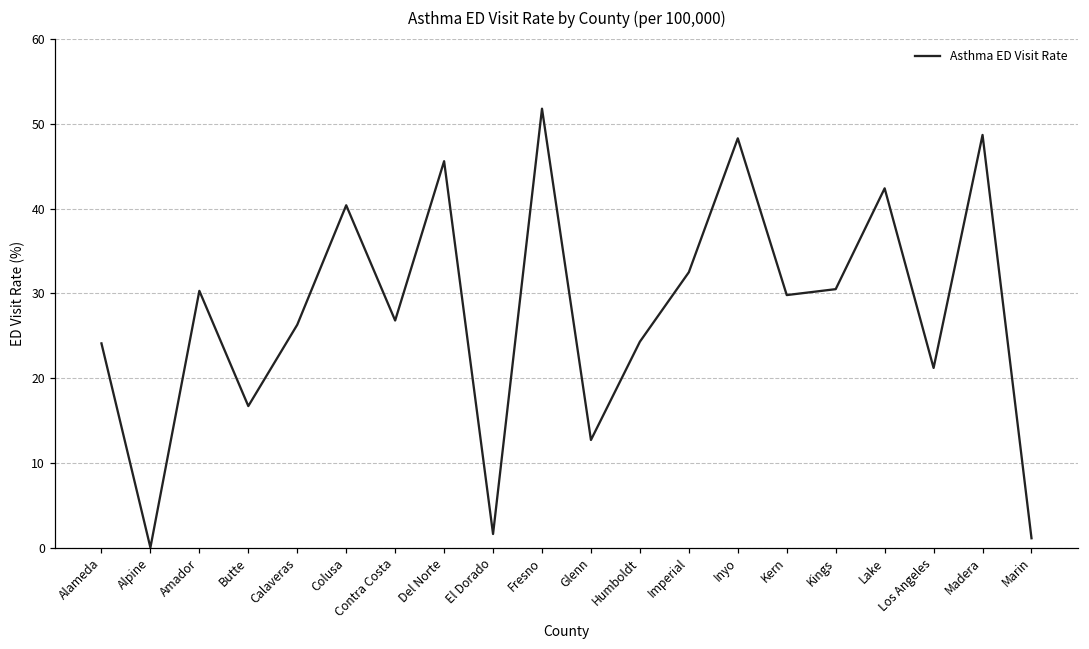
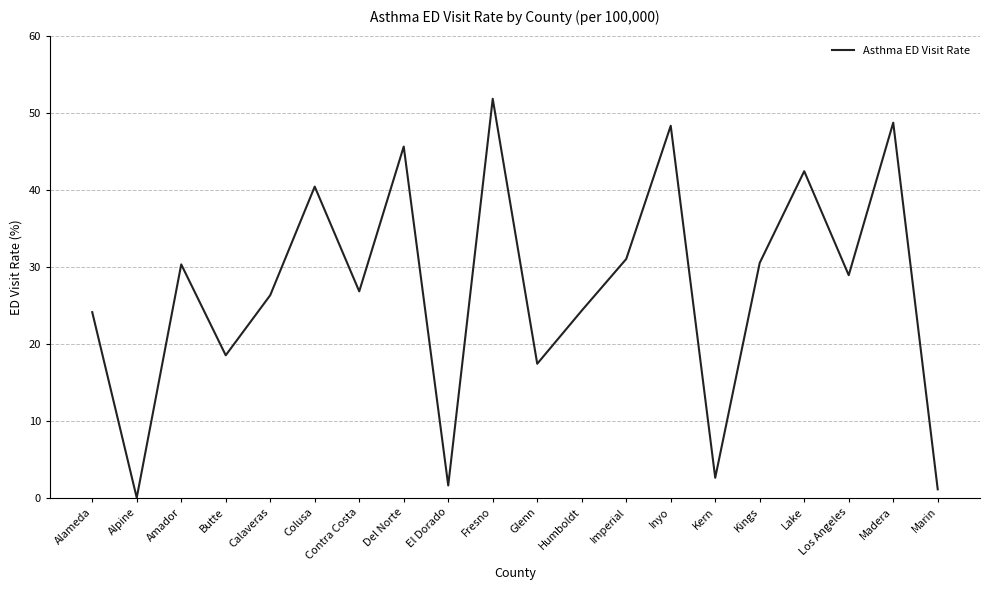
Butte: 17 -> 19
Glenn: 13 -> 17
Imperial: 33 -> 31
Kern: 30 -> 3
Los Angeles: 21 -> 29
